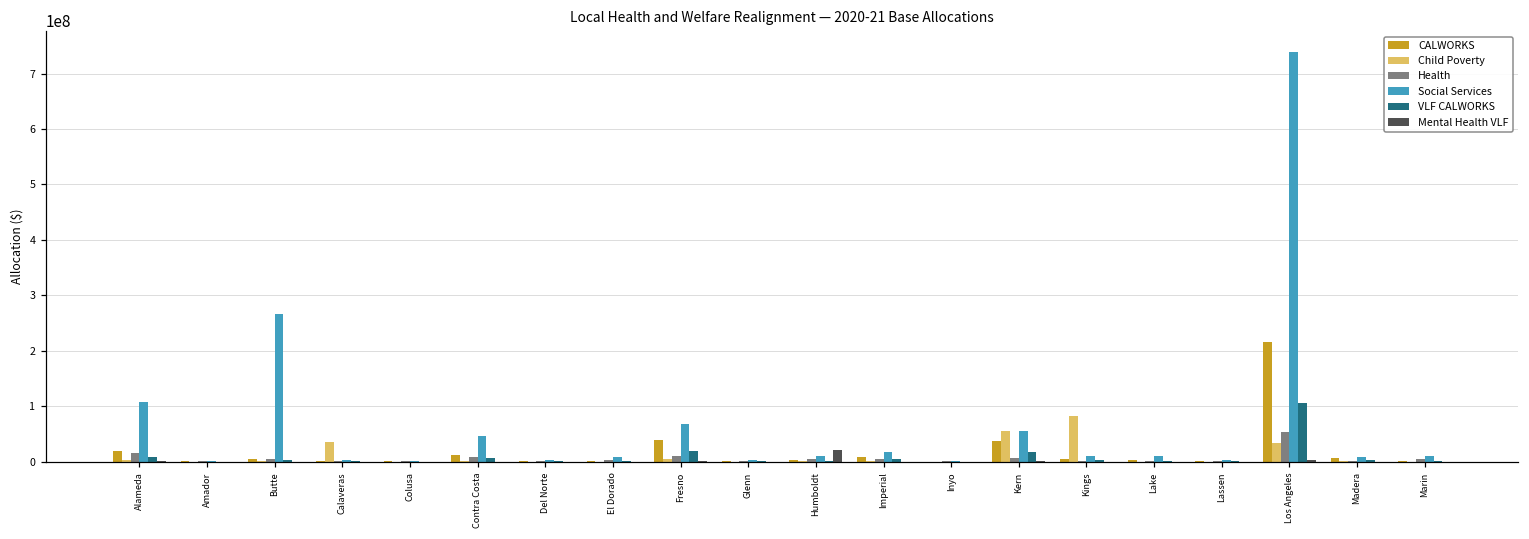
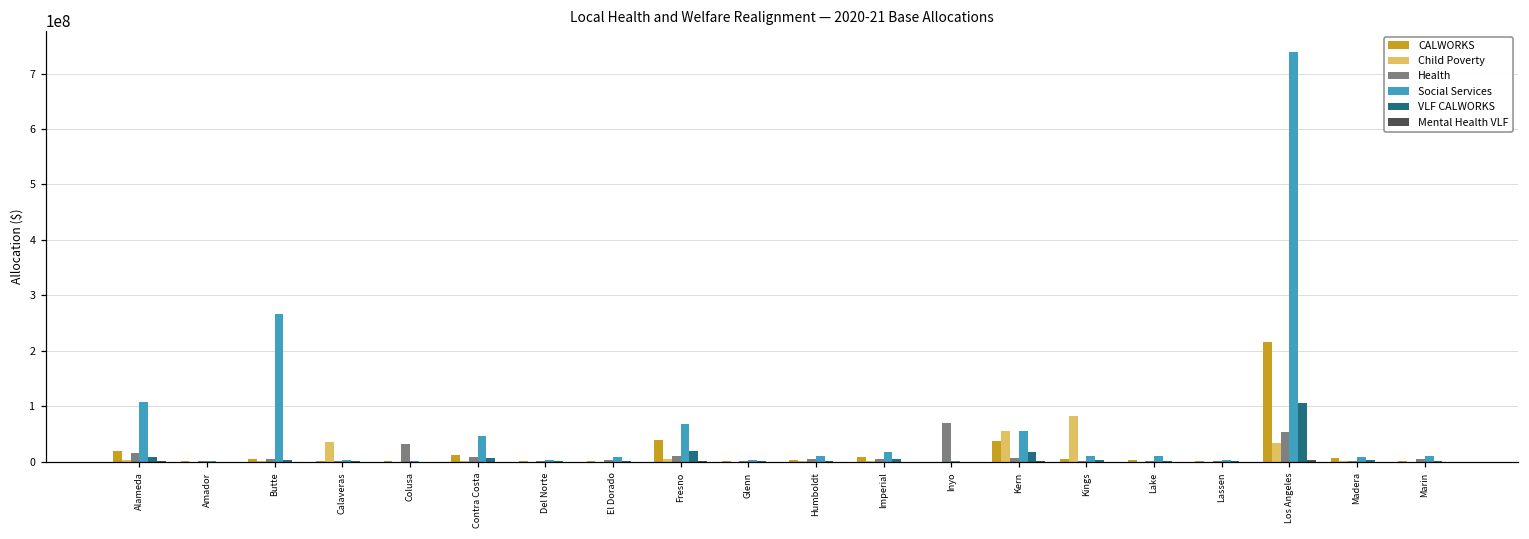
Health, Colusa: 0 -> 30000000
Mental Health VLF, Humboldt: 20000000 -> 0
Health, Inyo: 0 -> 70000000
